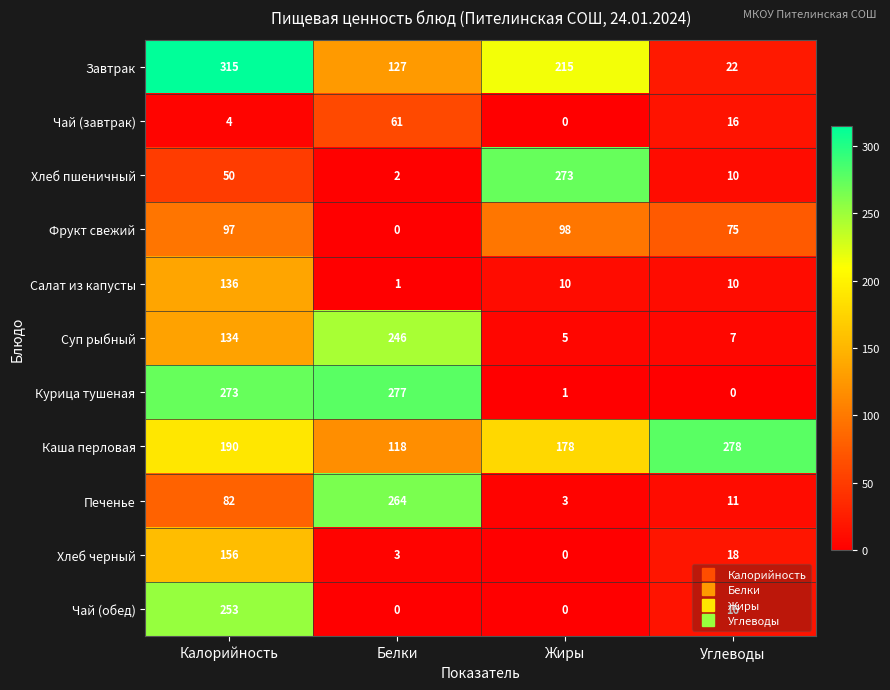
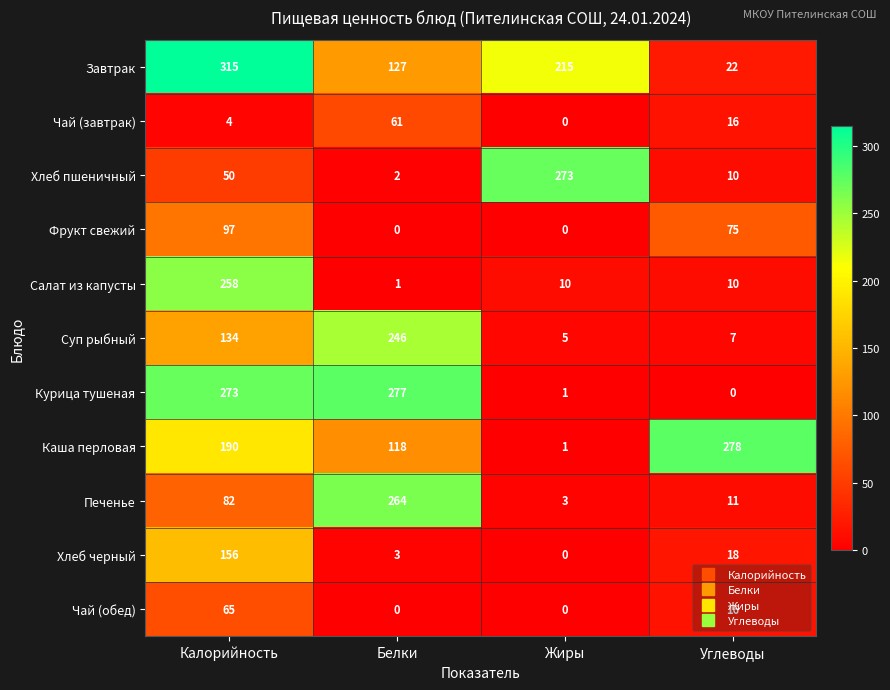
Фрукт свежий, Жиры: 98 -> 0
Салат из капусты, Калорийность: 136 -> 258
Каша перловая, Жиры: 178 -> 1
Чай (обед), Калорийность: 253 -> 65
